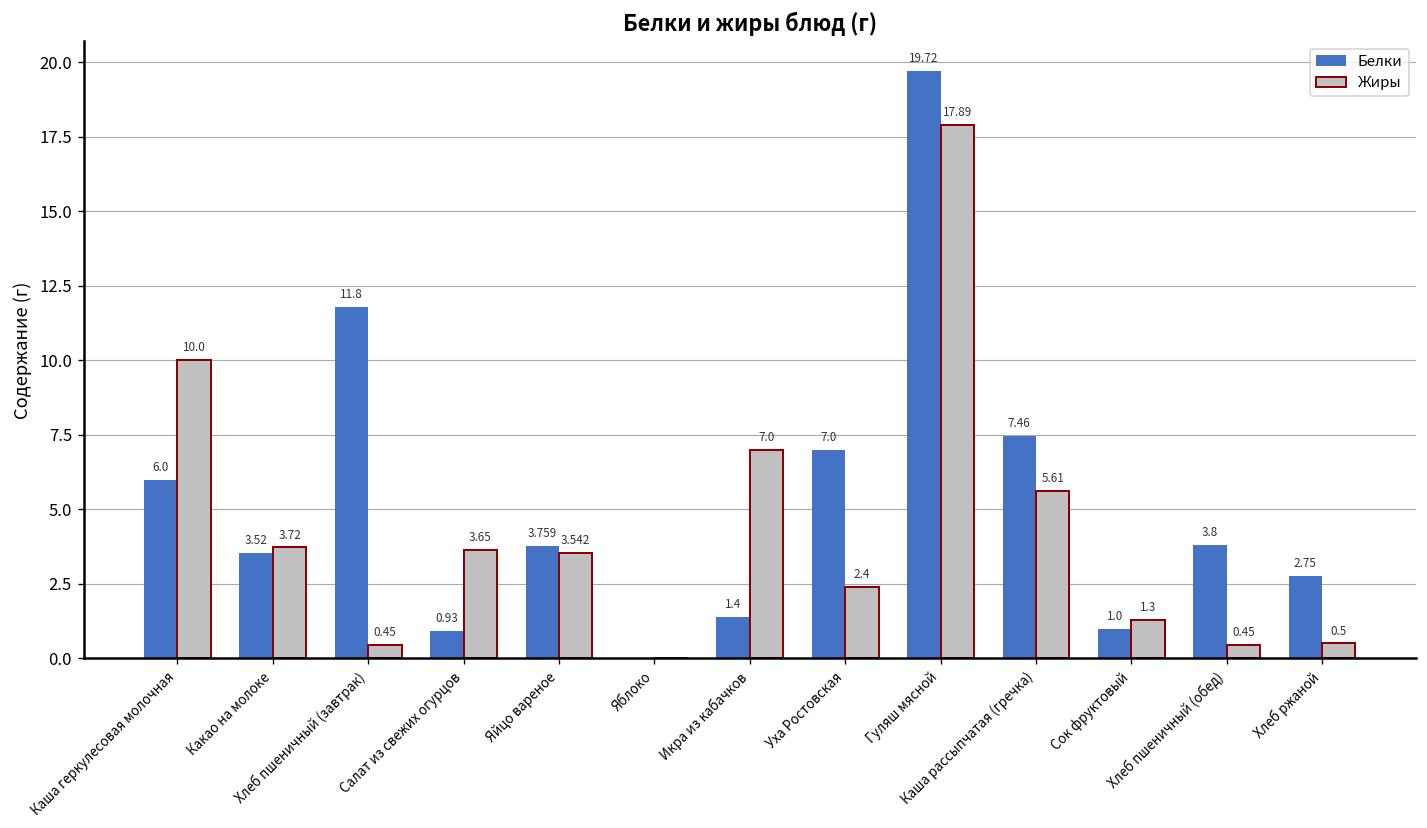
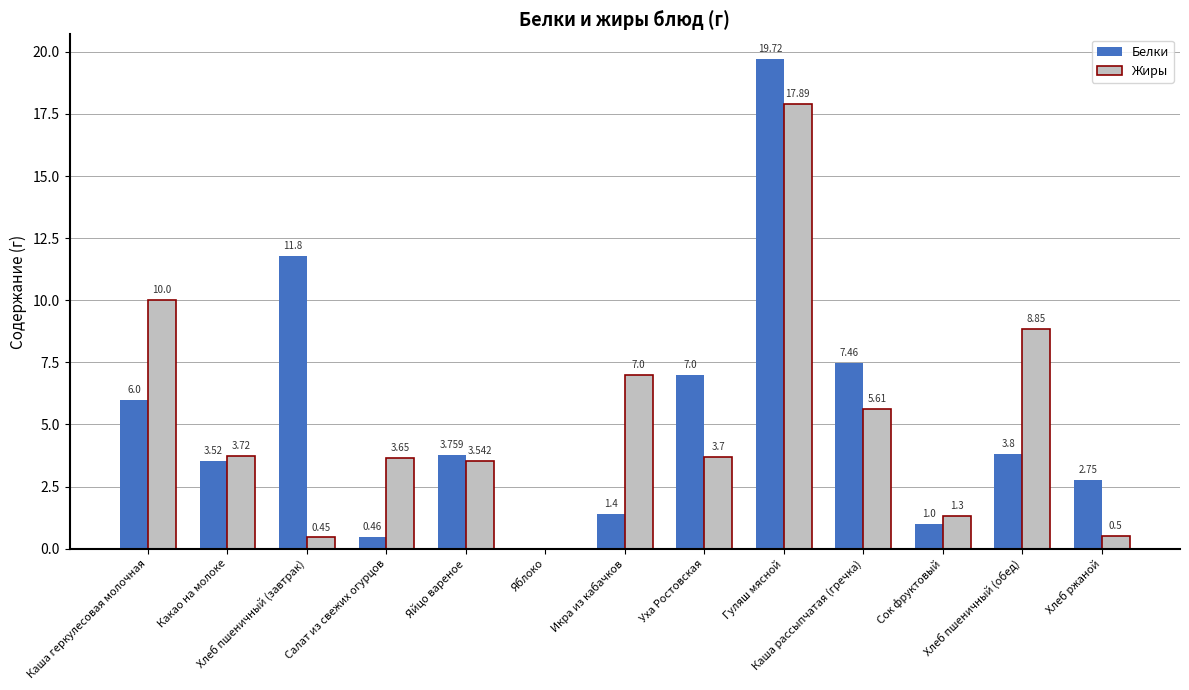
Белки, Салат из свежих огурцов: 0.93 -> 0.46
Жиры, Уха Ростовская: 2.4 -> 3.7
Жиры, Хлеб пшеничный (обед): 0.45 -> 8.85
